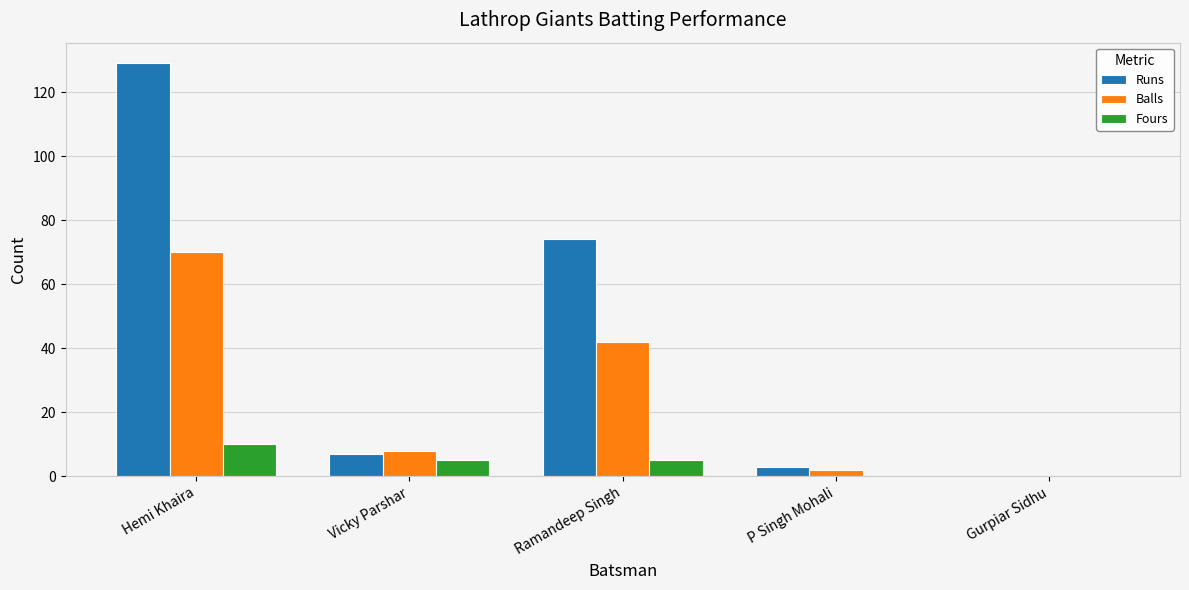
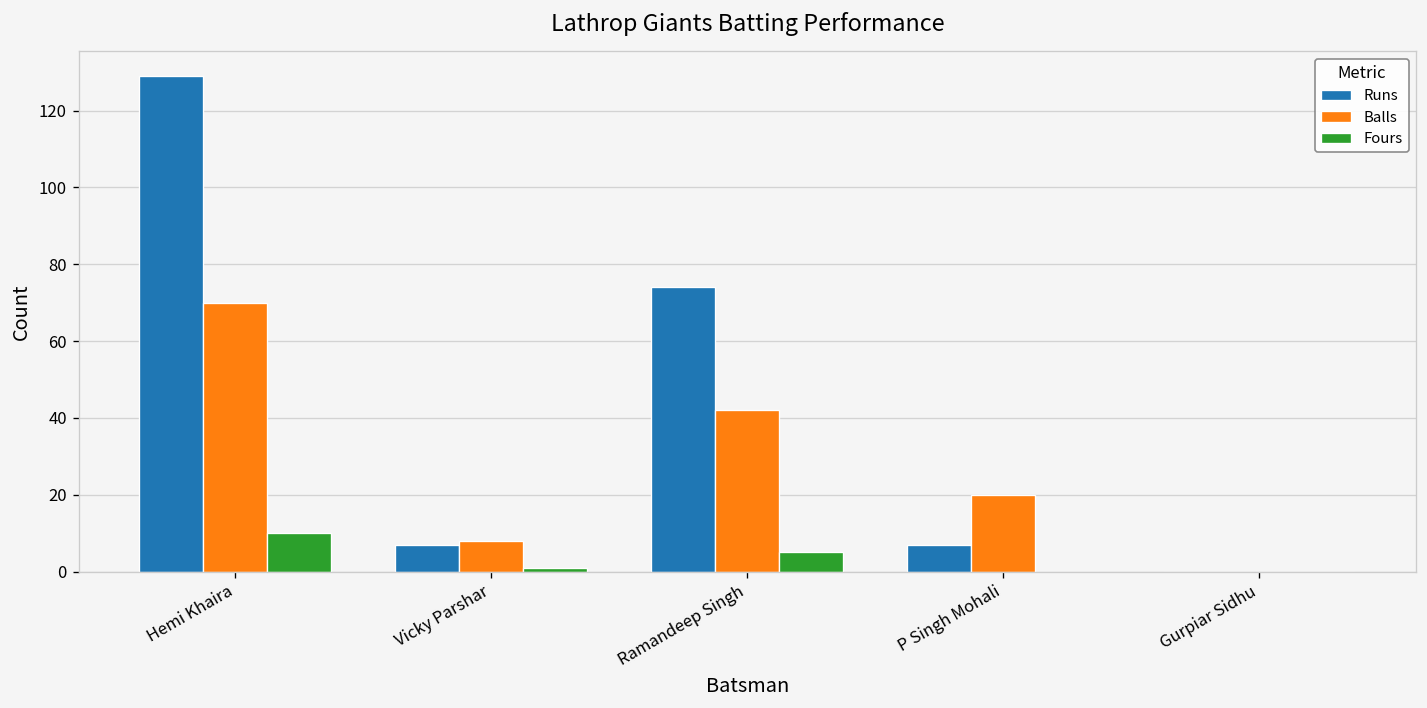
Fours, Vicky Parshar: 5 -> 1
Runs, P Singh Mohali: 3 -> 7
Balls, P Singh Mohali: 2 -> 20
